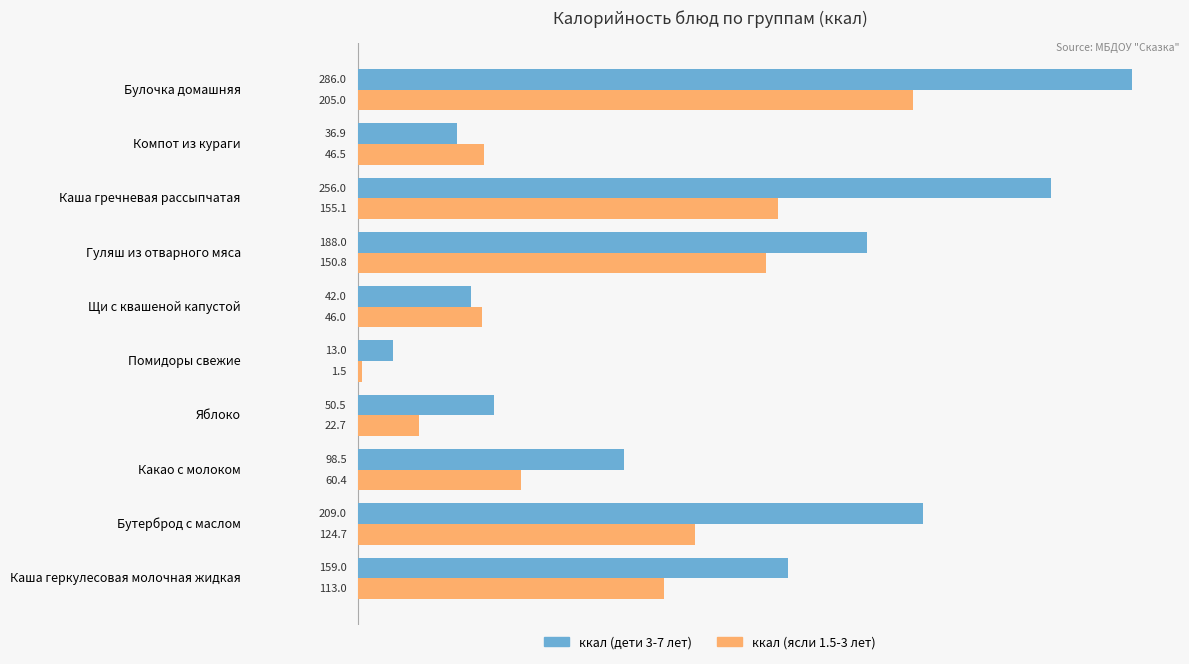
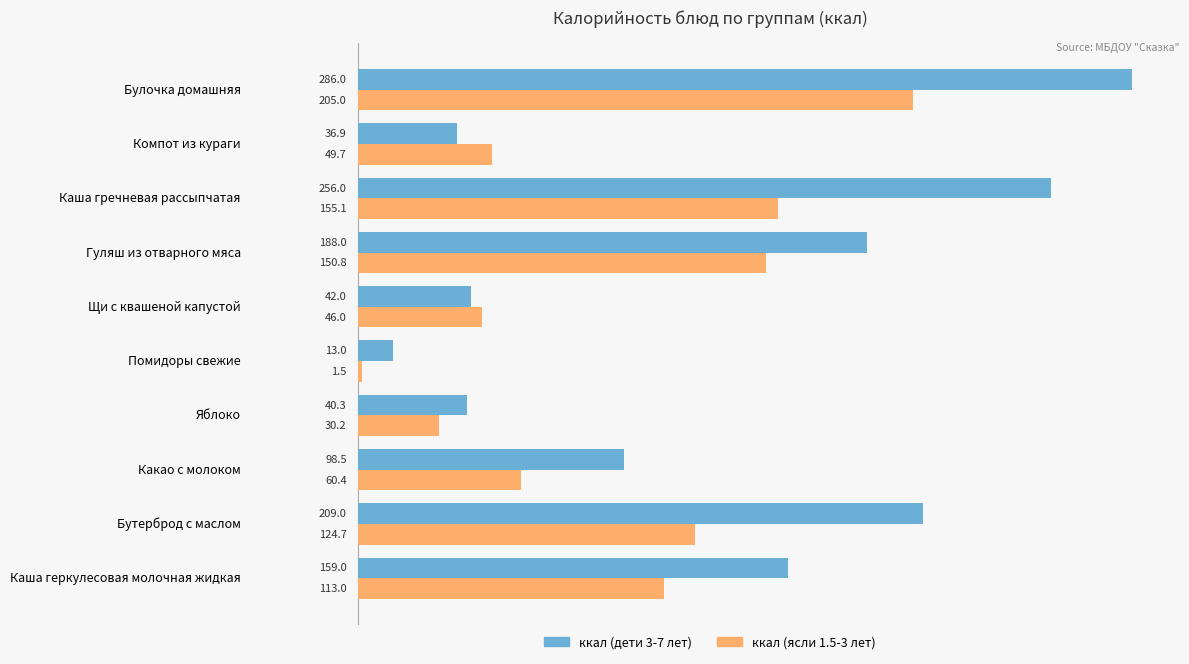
ккал (ясли 1.5-3 лет), Компот из кураги: 46.5 -> 49.7
ккал (дети 3-7 лет), Яблоко: 50.5 -> 40.3
ккал (ясли 1.5-3 лет), Яблоко: 22.7 -> 30.2
